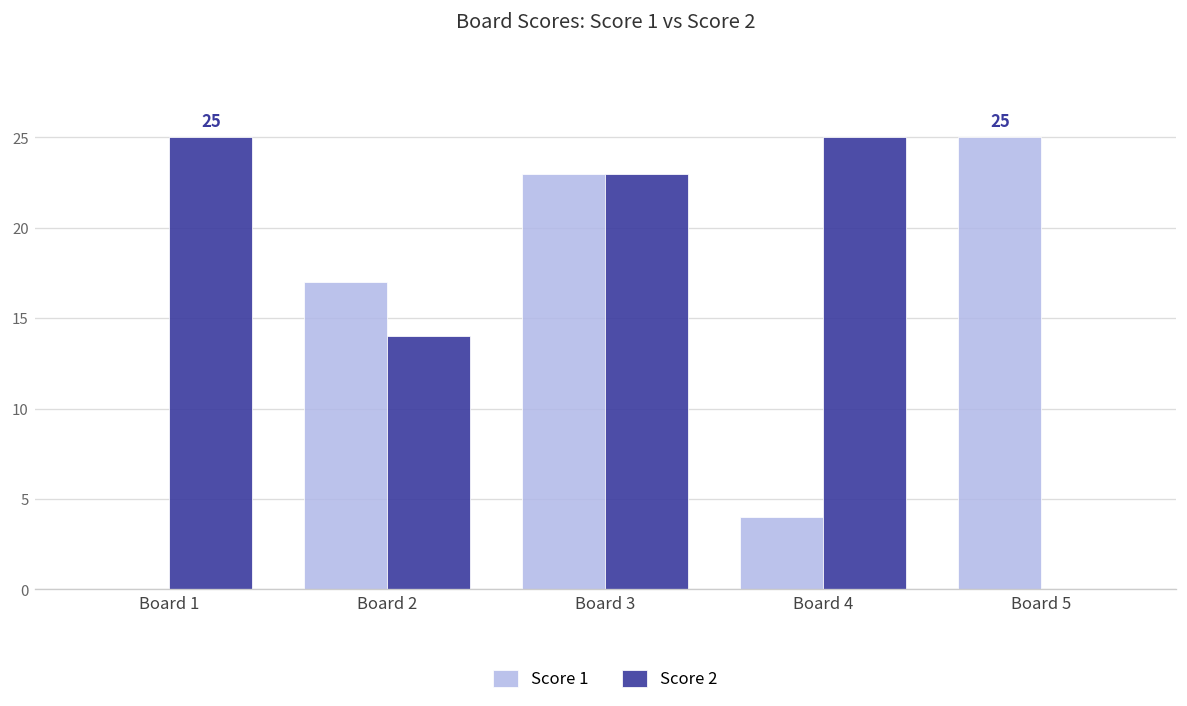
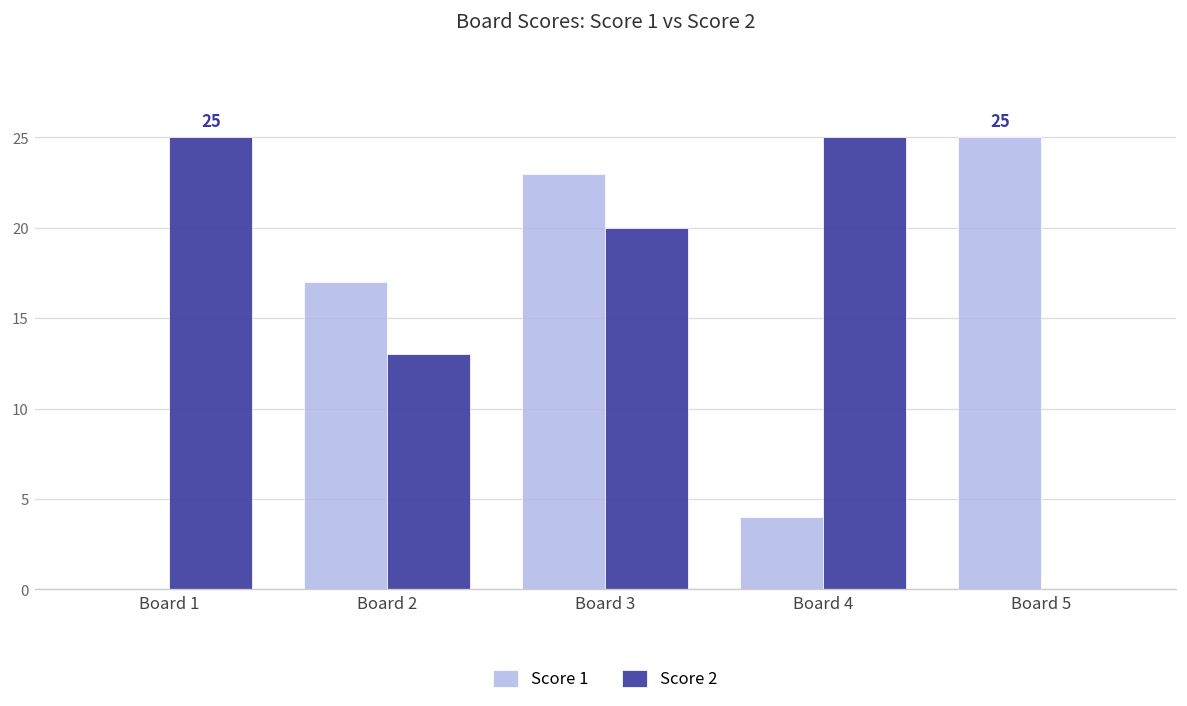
Score 2, Board 2: 14 -> 13
Score 2, Board 3: 23 -> 20
